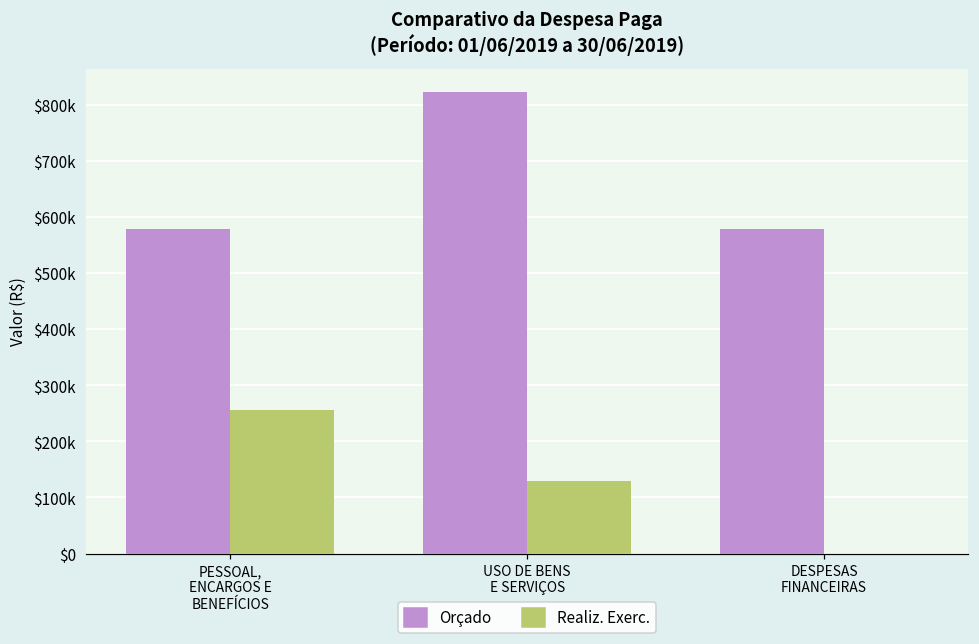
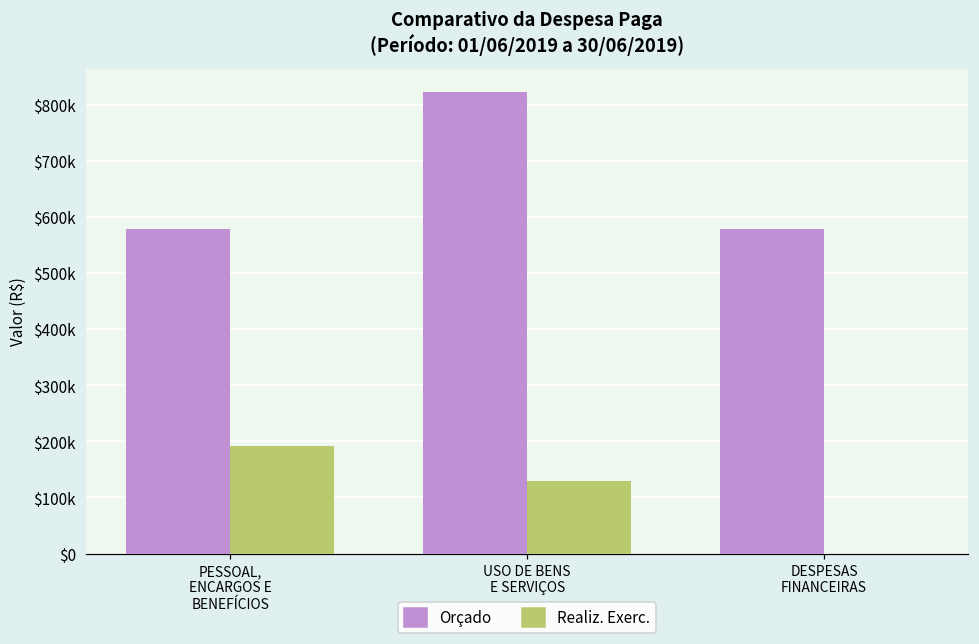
Realiz. Exerc., PESSOAL, ENCARGOS E BENEFÍCIOS: $260000 -> $190000
